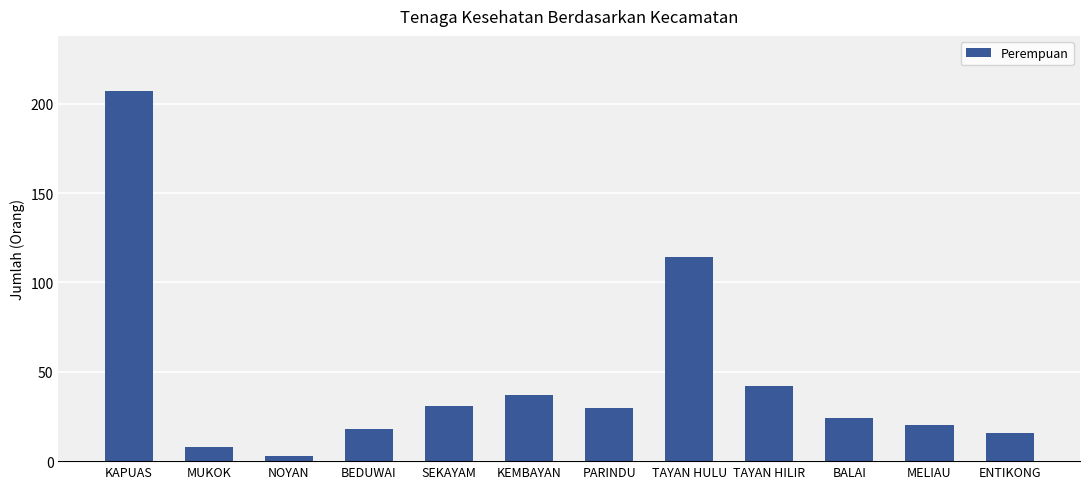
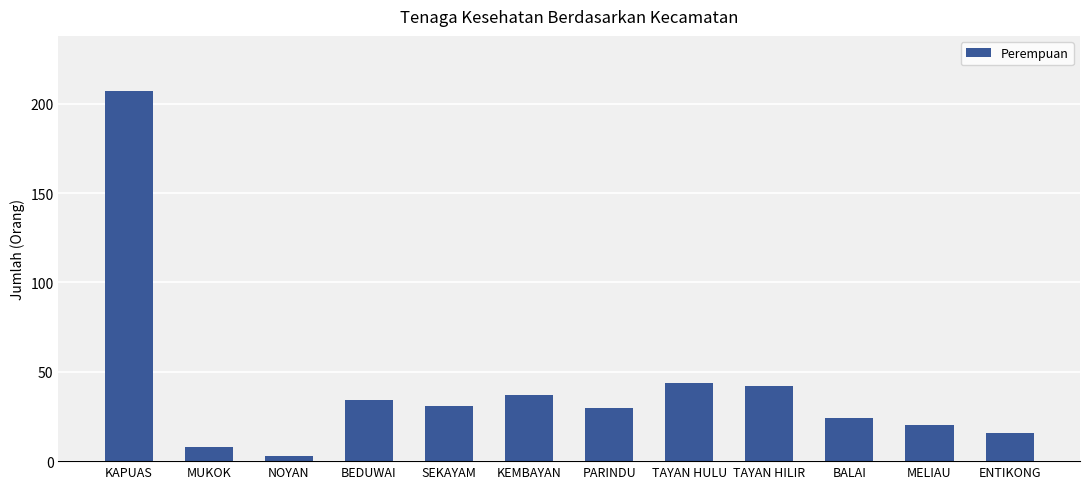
BEDUWAI: 18 -> 34
TAYAN HULU: 114 -> 44
